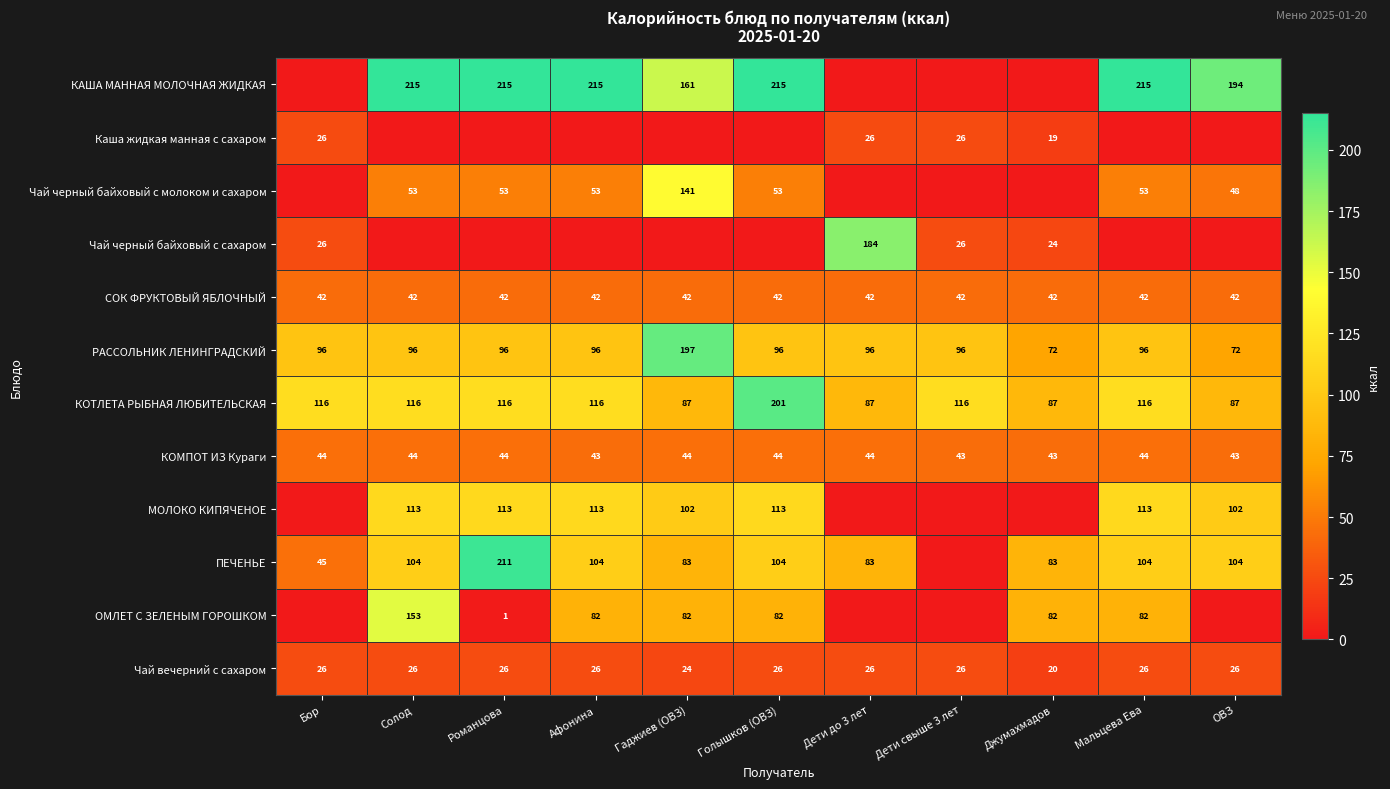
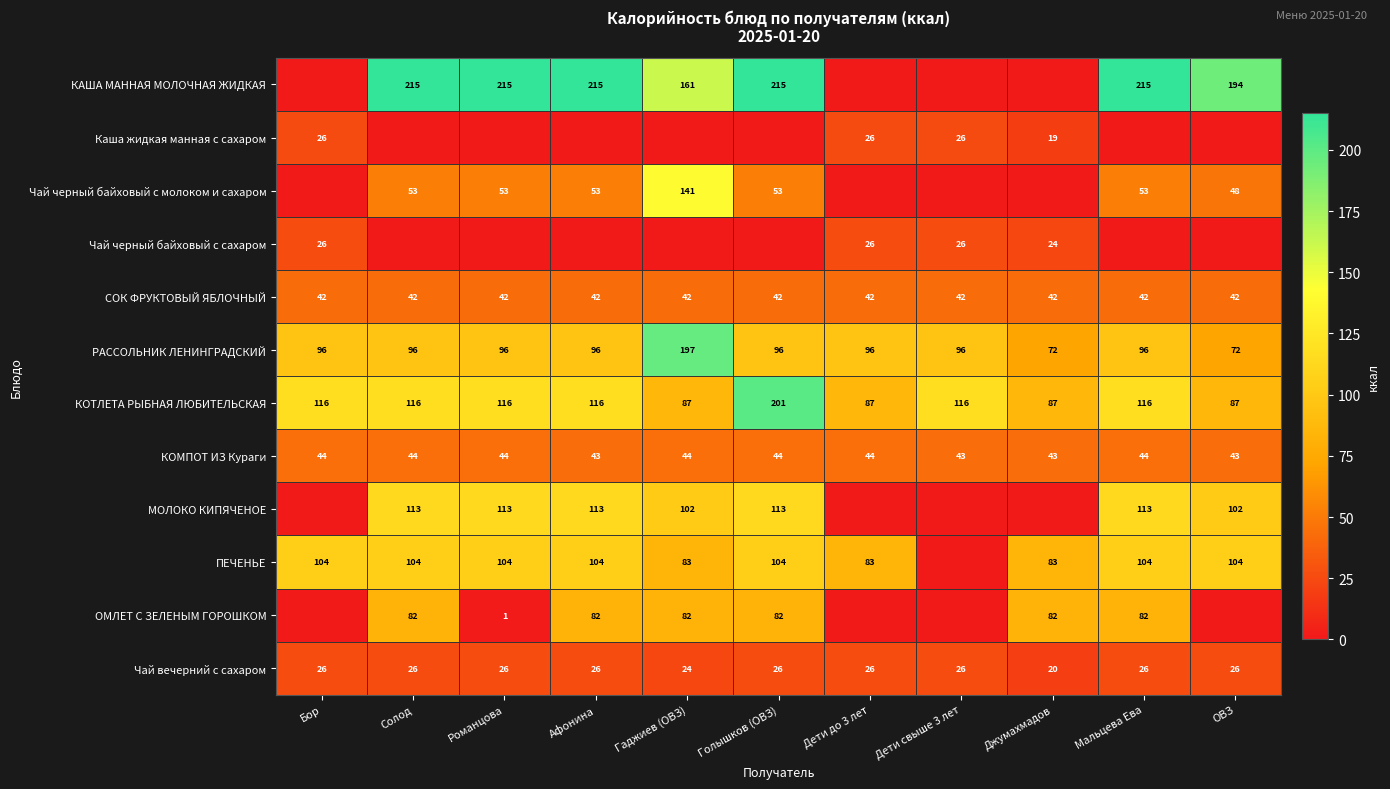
Чай черный байховый с сахаром, Дети до 3 лет: 184 -> 26
ПЕЧЕНЬЕ, Бор: 45 -> 104
ПЕЧЕНЬЕ, Романцова: 211 -> 104
ОМЛЕТ С ЗЕЛЕНЫМ ГОРОШКОМ, Солод: 153 -> 82
